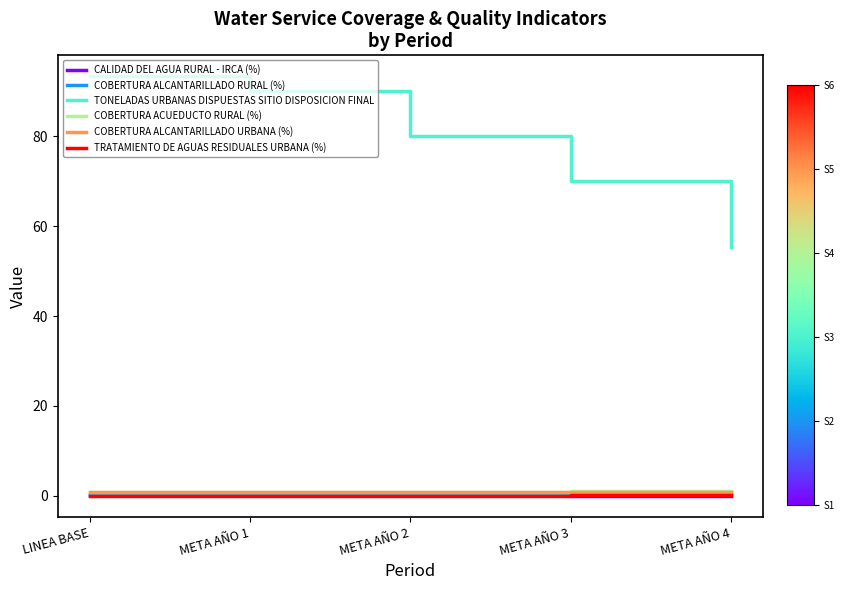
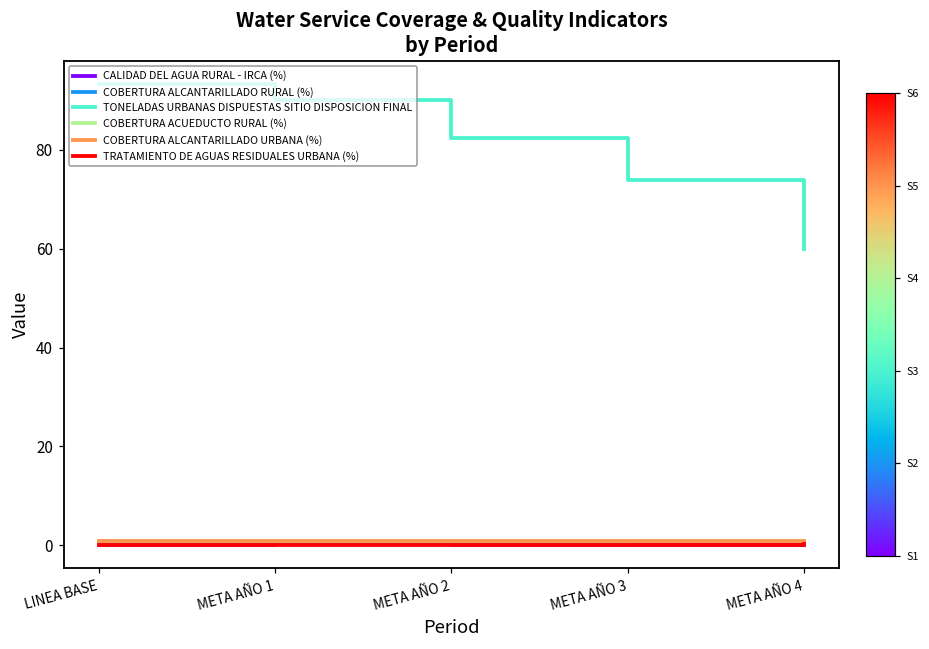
TONELADAS URBANAS DISPUESTAS SITIO DISPOSICION FINAL, META AÑO 2: 80 -> 82
TONELADAS URBANAS DISPUESTAS SITIO DISPOSICION FINAL, META AÑO 3: 70 -> 74
TONELADAS URBANAS DISPUESTAS SITIO DISPOSICION FINAL, META AÑO 4: 55 -> 60
